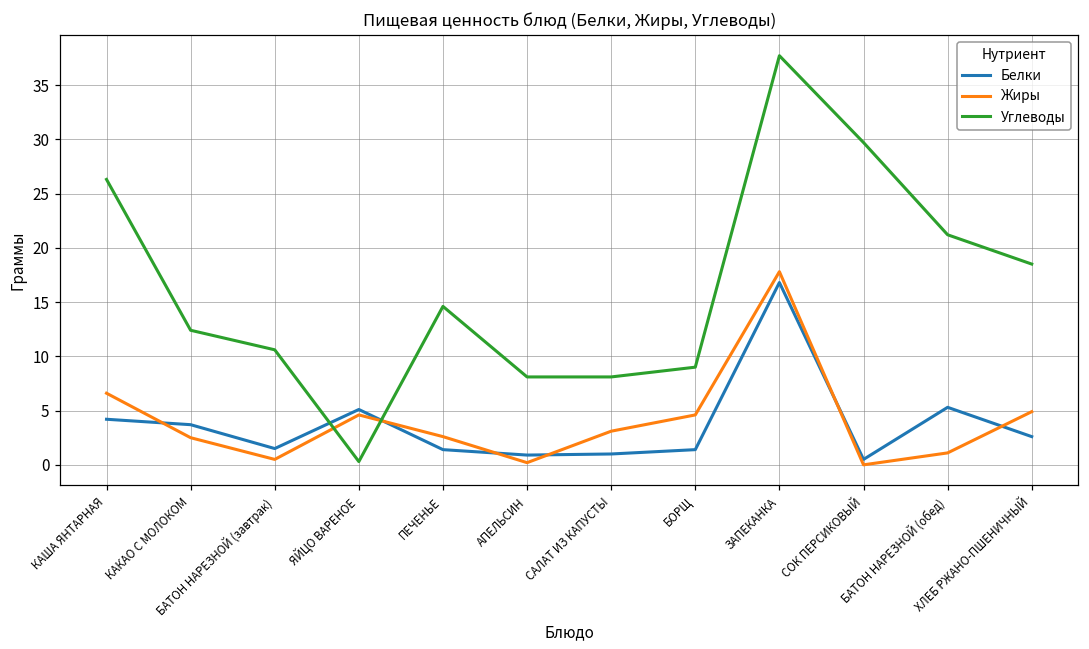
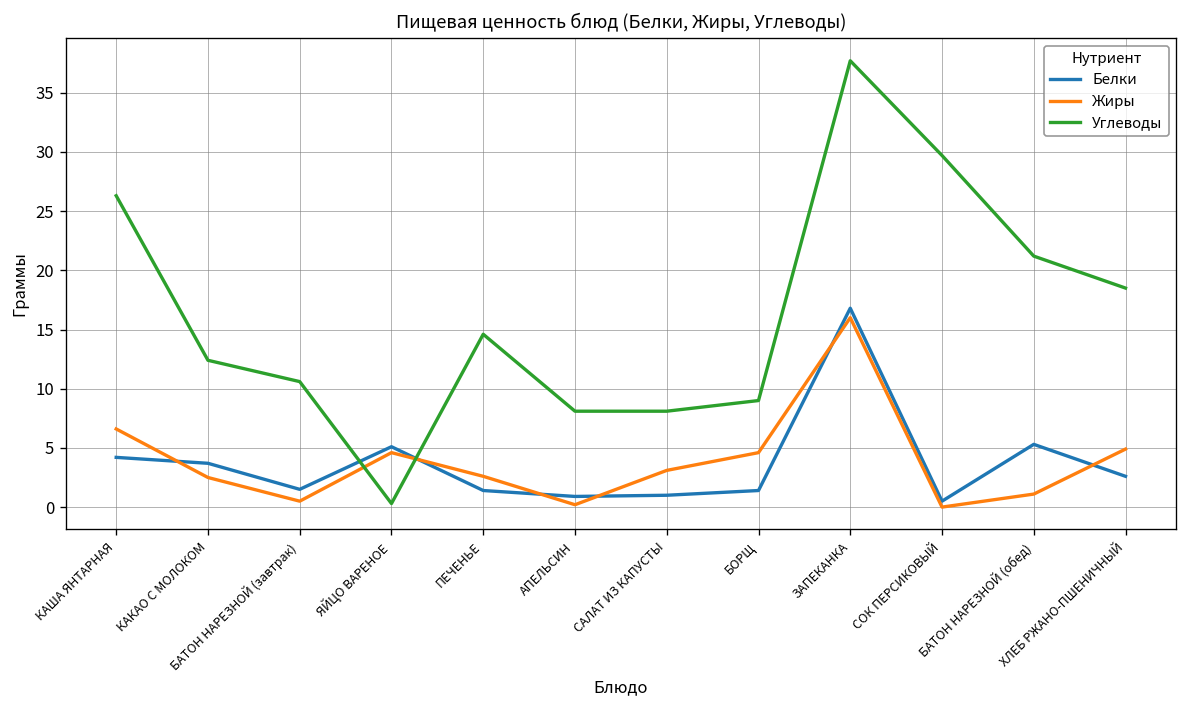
Жиры, ЗАПЕКАНКА: 18 -> 16
